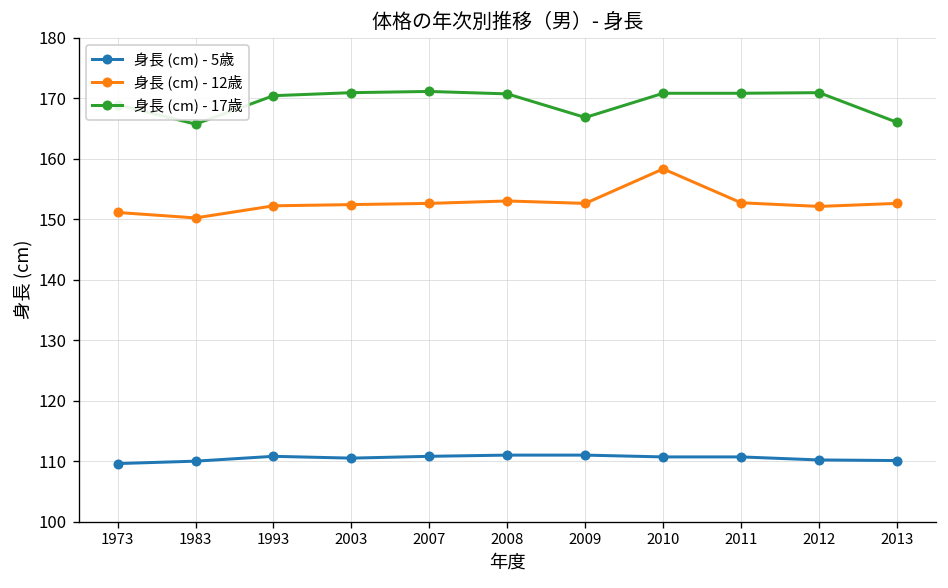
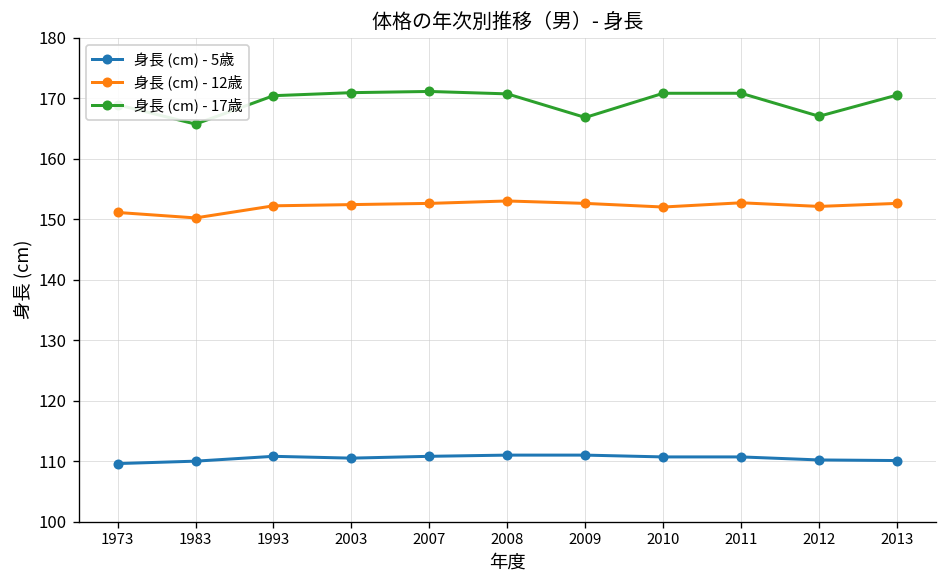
身長 (cm) - 12歳, 2010: 158 -> 152
身長 (cm) - 17歳, 2012: 171 -> 167
身長 (cm) - 17歳, 2013: 166 -> 171
